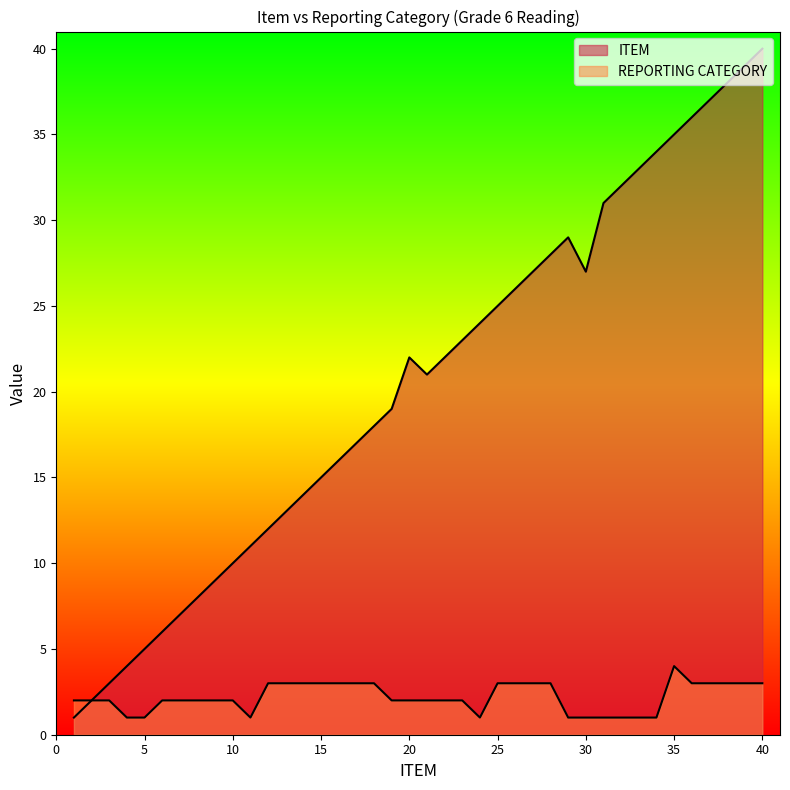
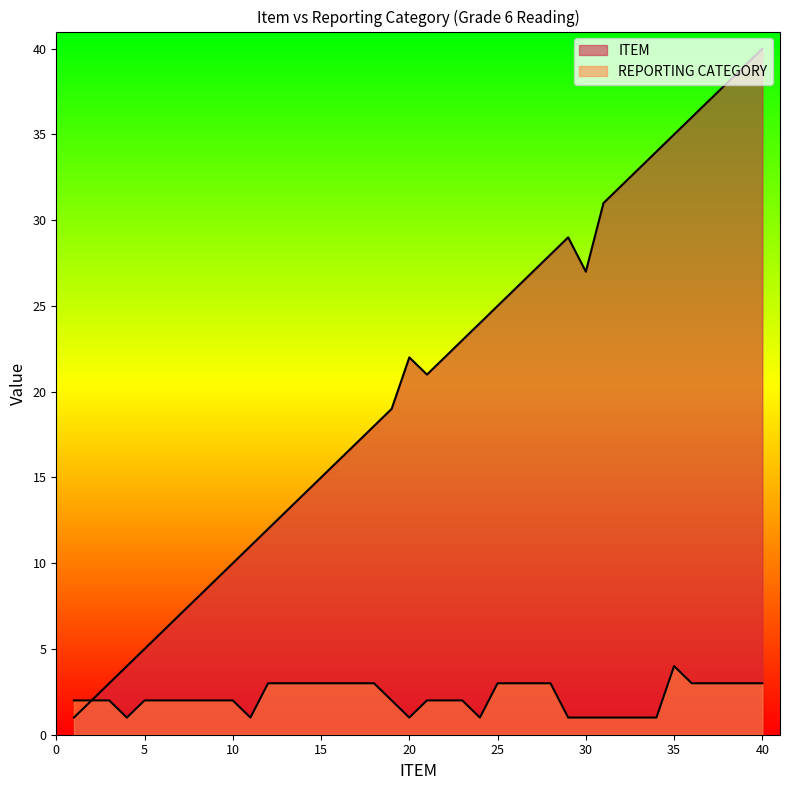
REPORTING CATEGORY, 5: 1 -> 2
REPORTING CATEGORY, 20: 2 -> 1
